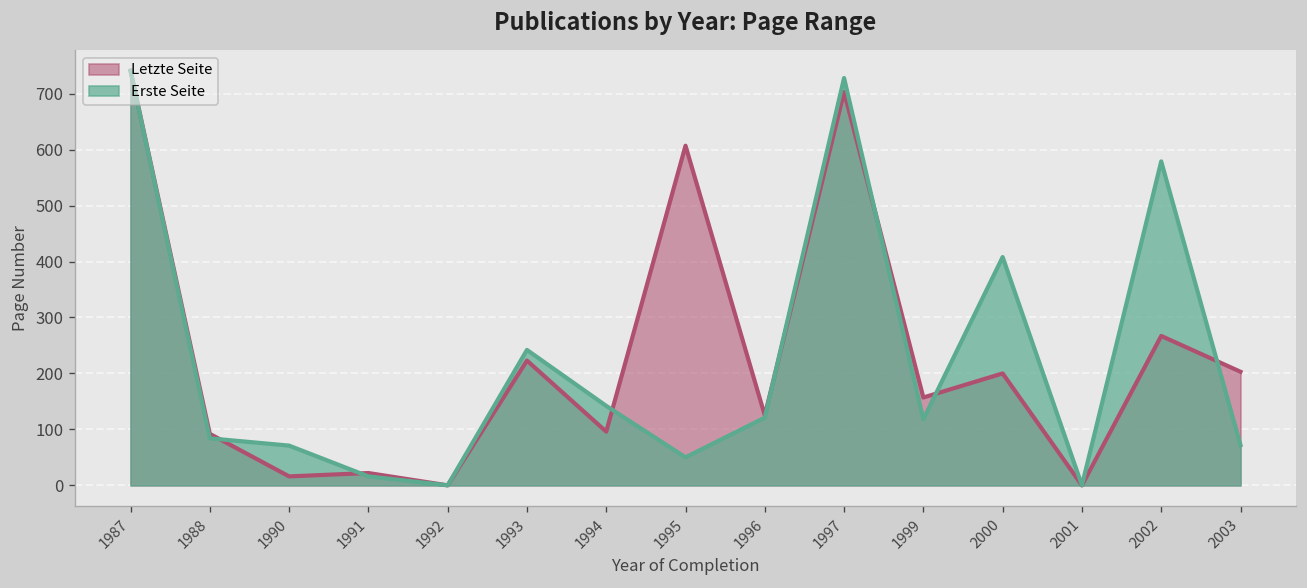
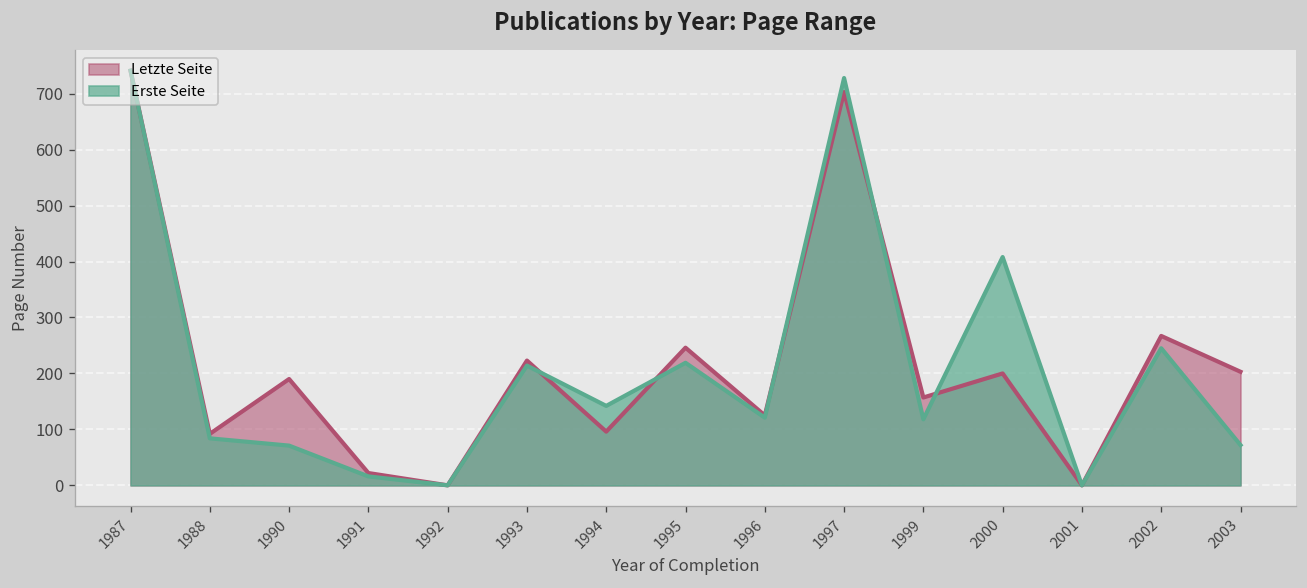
Letzte Seite, 1990: 20 -> 190
Erste Seite, 1993: 240 -> 210
Letzte Seite, 1995: 610 -> 250
Erste Seite, 1995: 50 -> 220
Erste Seite, 2002: 580 -> 250
